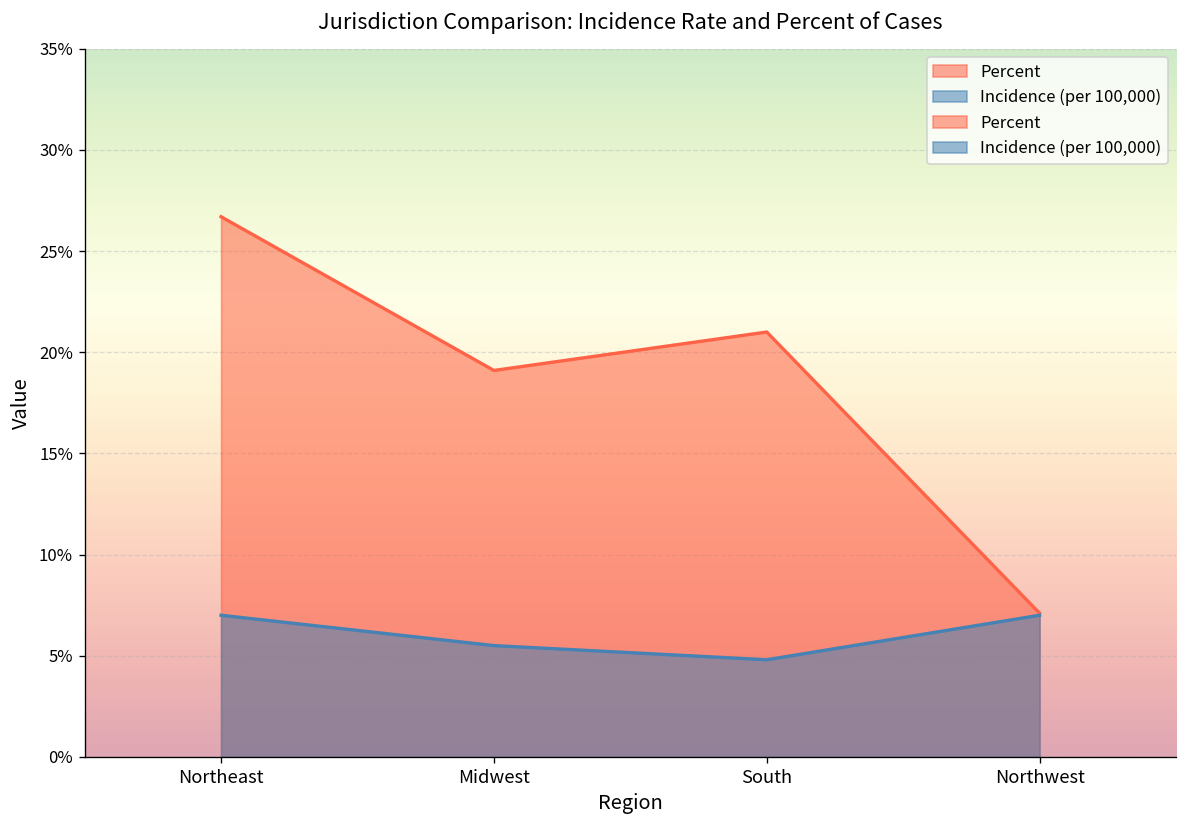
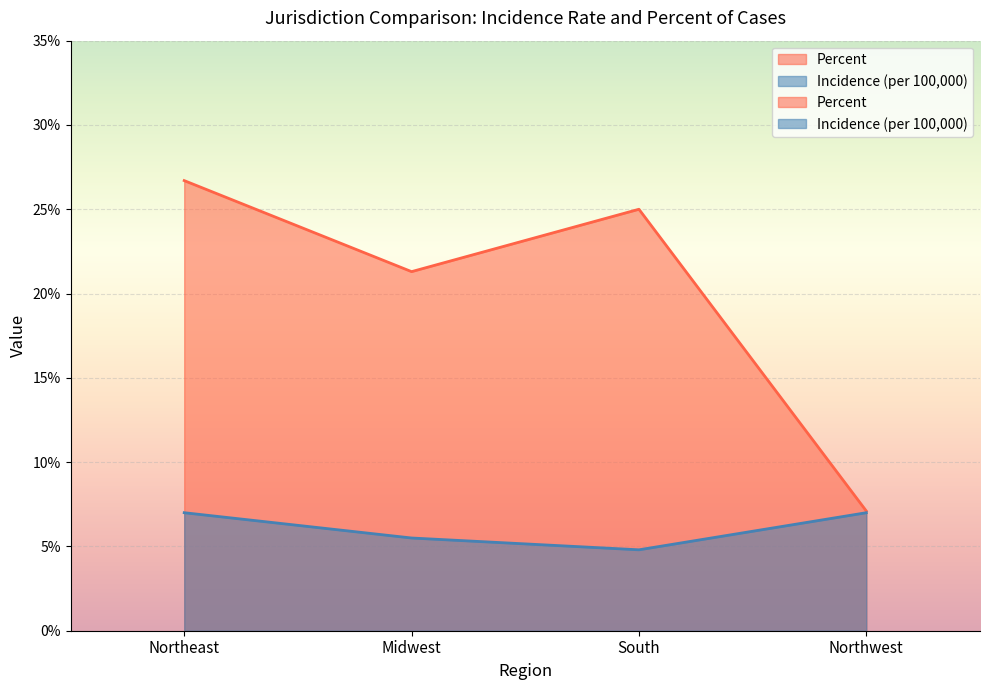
Percent, Midwest: 19.1% -> 21.3%
Percent, South: 21% -> 25%
